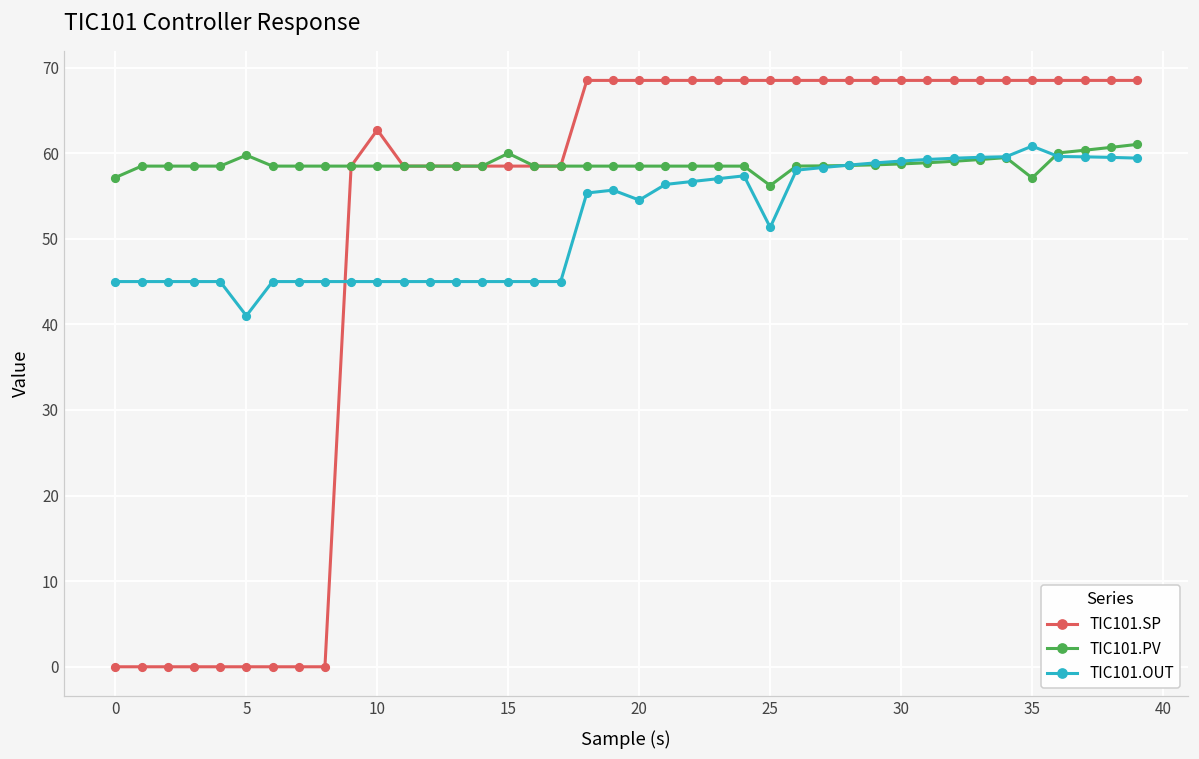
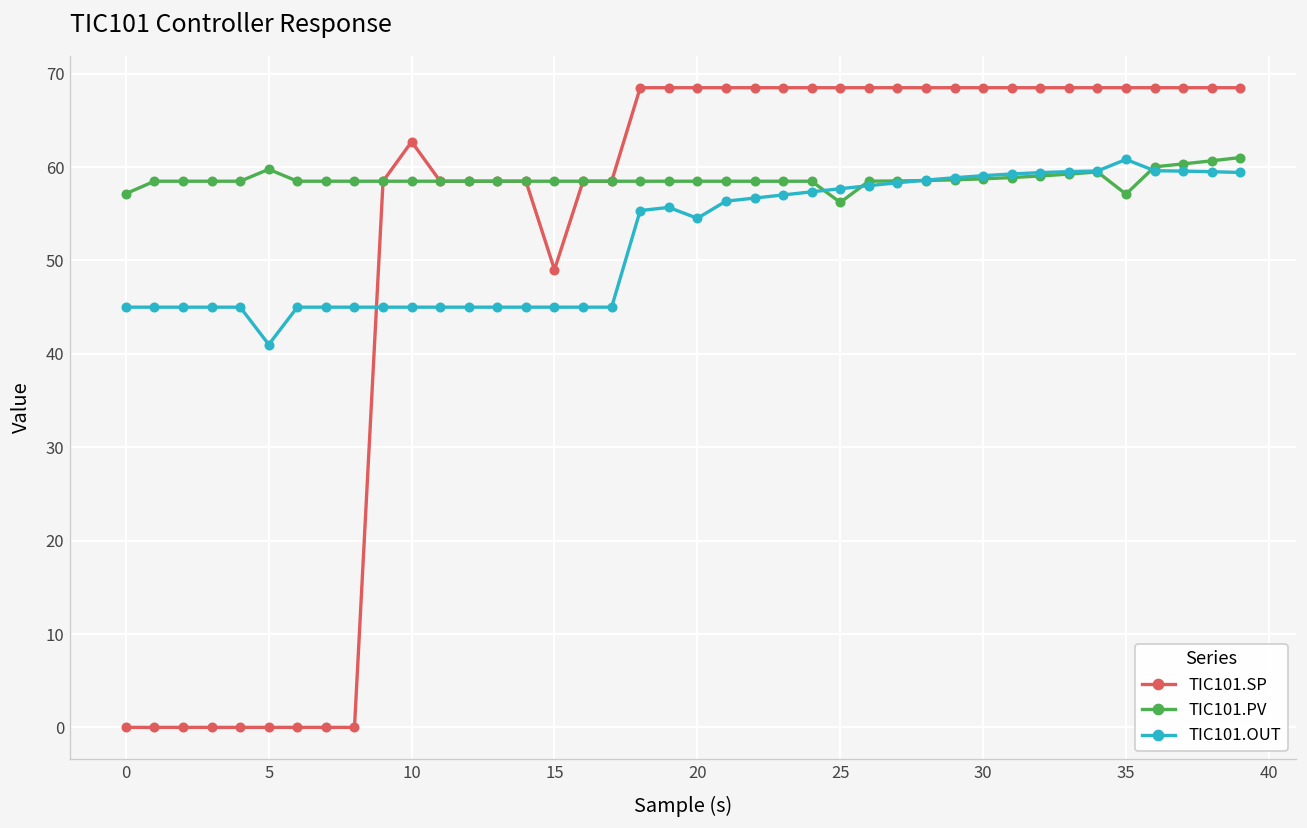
TIC101.SP, 15: 58 -> 49
TIC101.PV, 15: 60 -> 58
TIC101.OUT, 25: 51 -> 58
